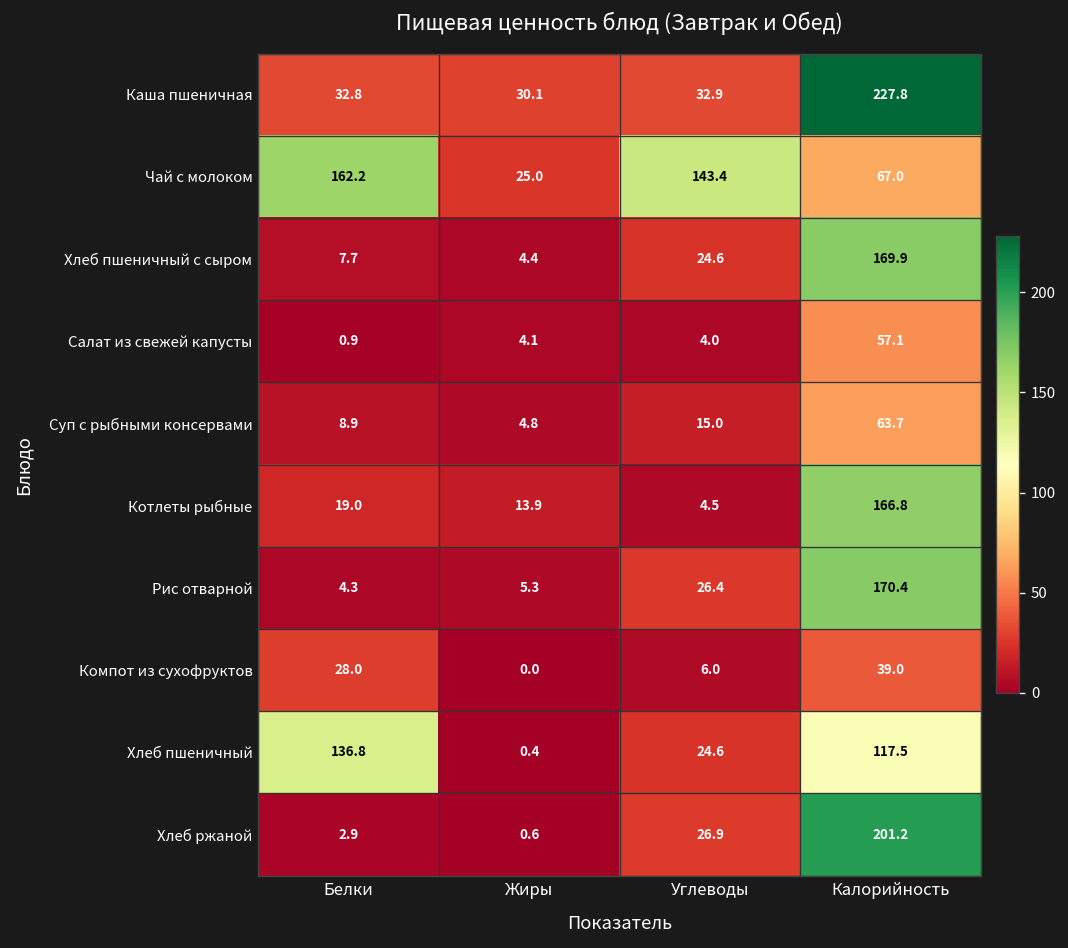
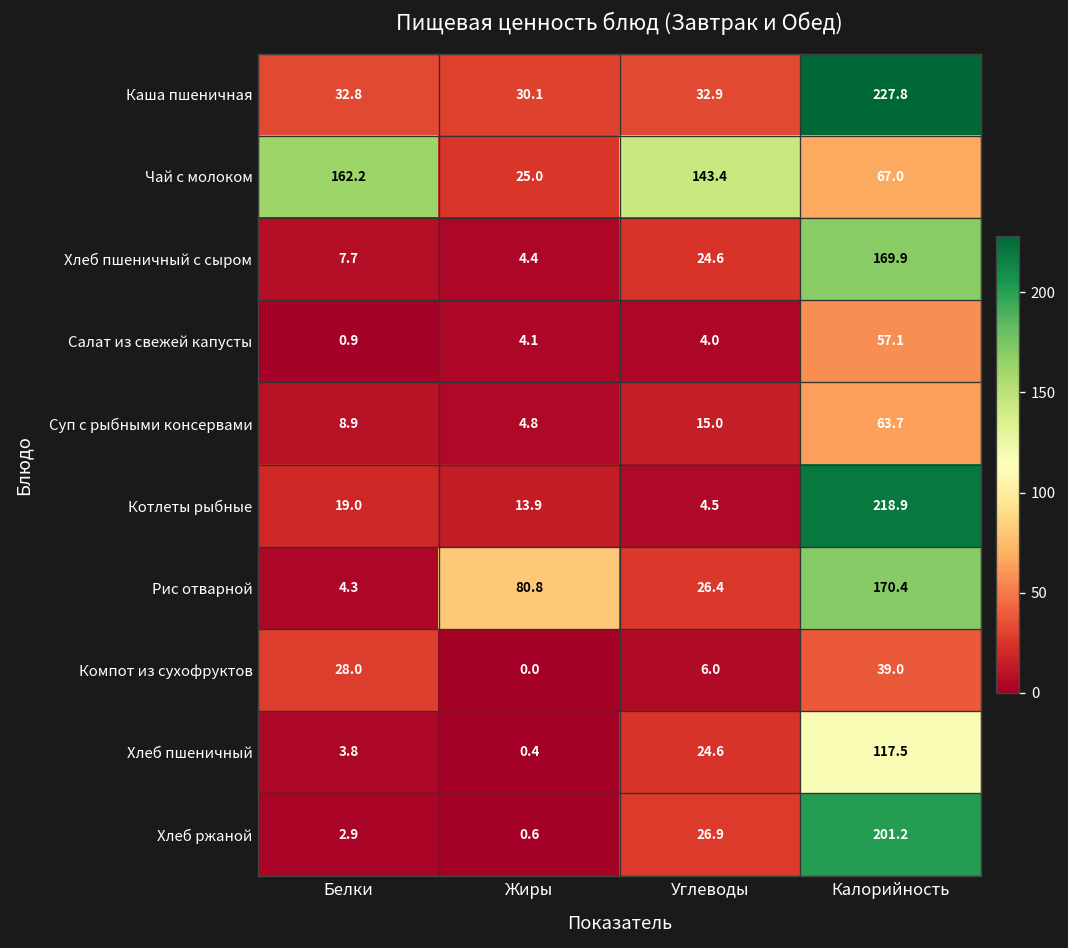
Котлеты рыбные, Калорийность: 166.8 -> 218.9
Рис отварной, Жиры: 5.3 -> 80.8
Хлеб пшеничный, Белки: 136.8 -> 3.8
